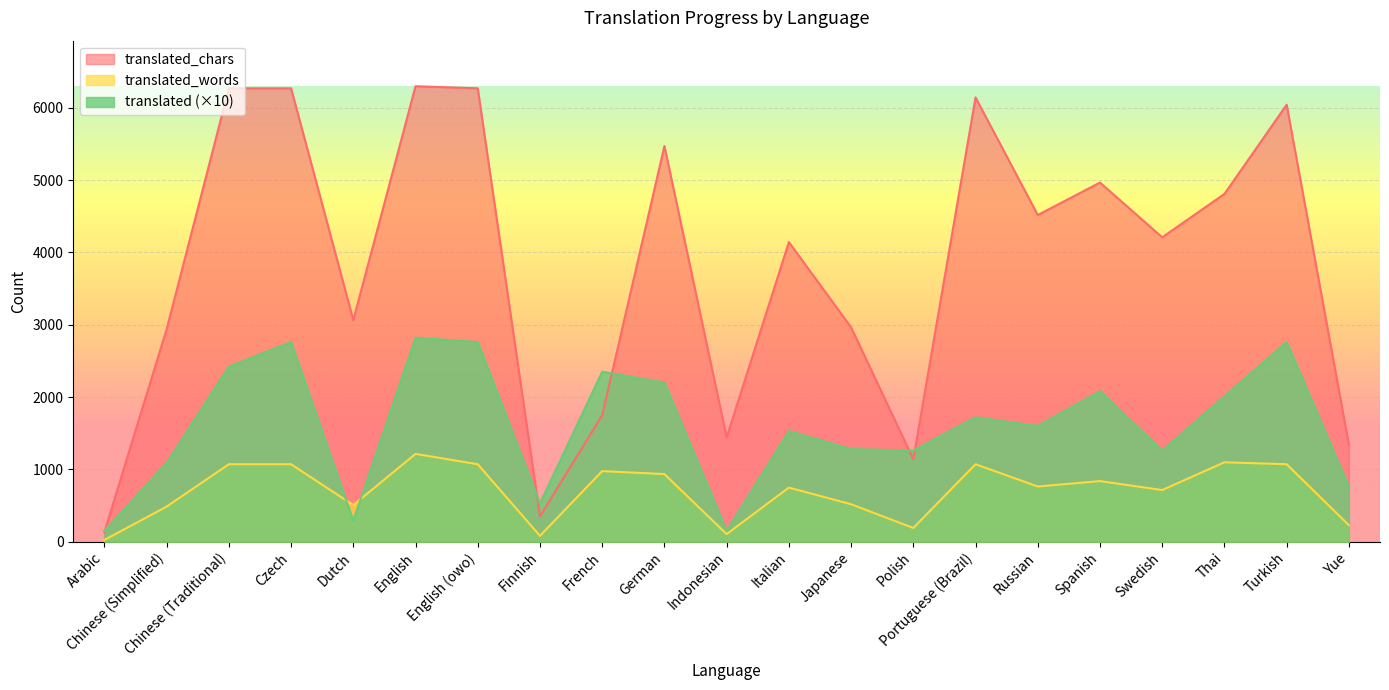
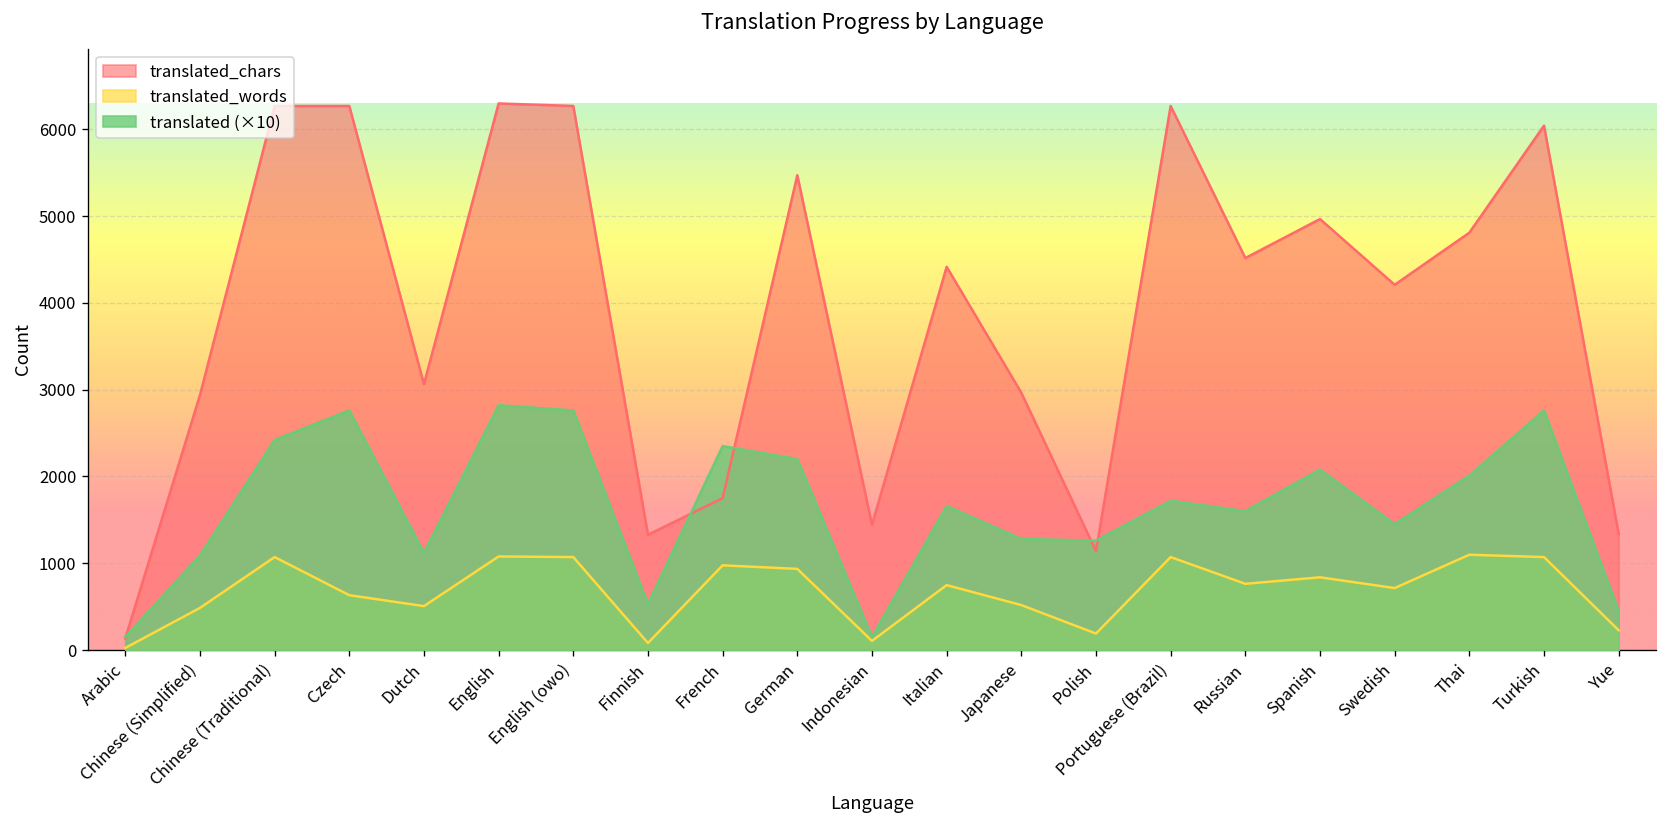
translated_words, Czech: 1100 -> 600
translated (×10), Dutch: 300 -> 1100
translated_words, English: 1200 -> 1100
translated_chars, Finnish: 400 -> 1300
translated_chars, Italian: 4100 -> 4400
translated (×10), Italian: 1500 -> 1700
translated_chars, Portuguese (Brazil): 6100 -> 6300
translated (×10), Swedish: 1300 -> 1500
translated (×10), Yue: 800 -> 500
